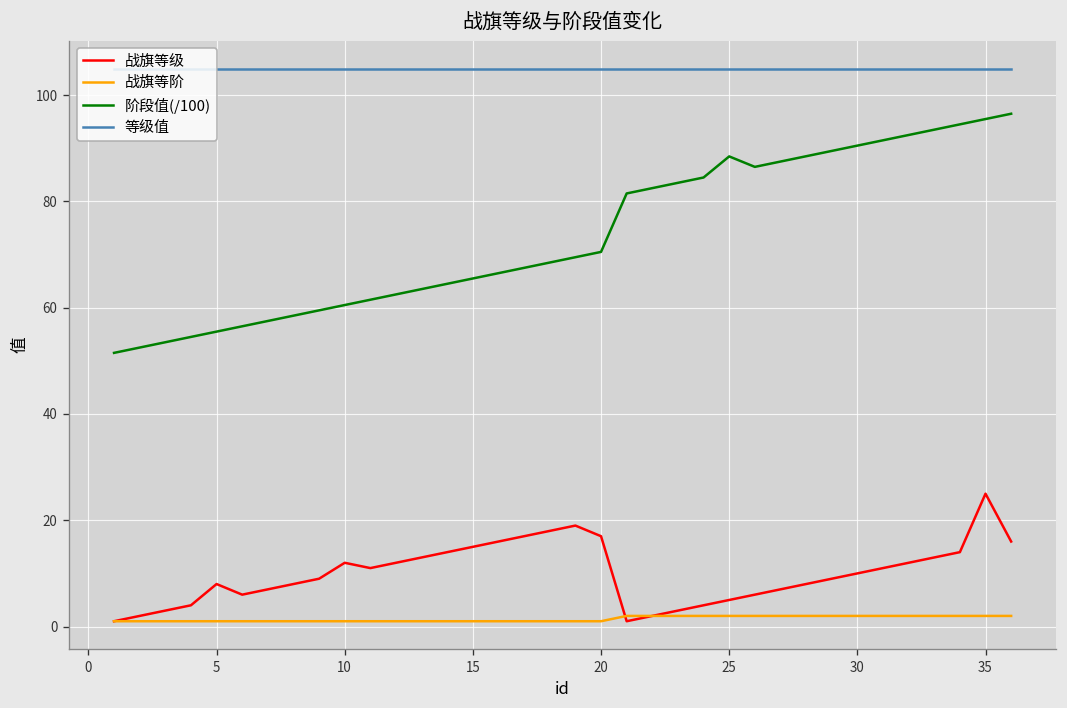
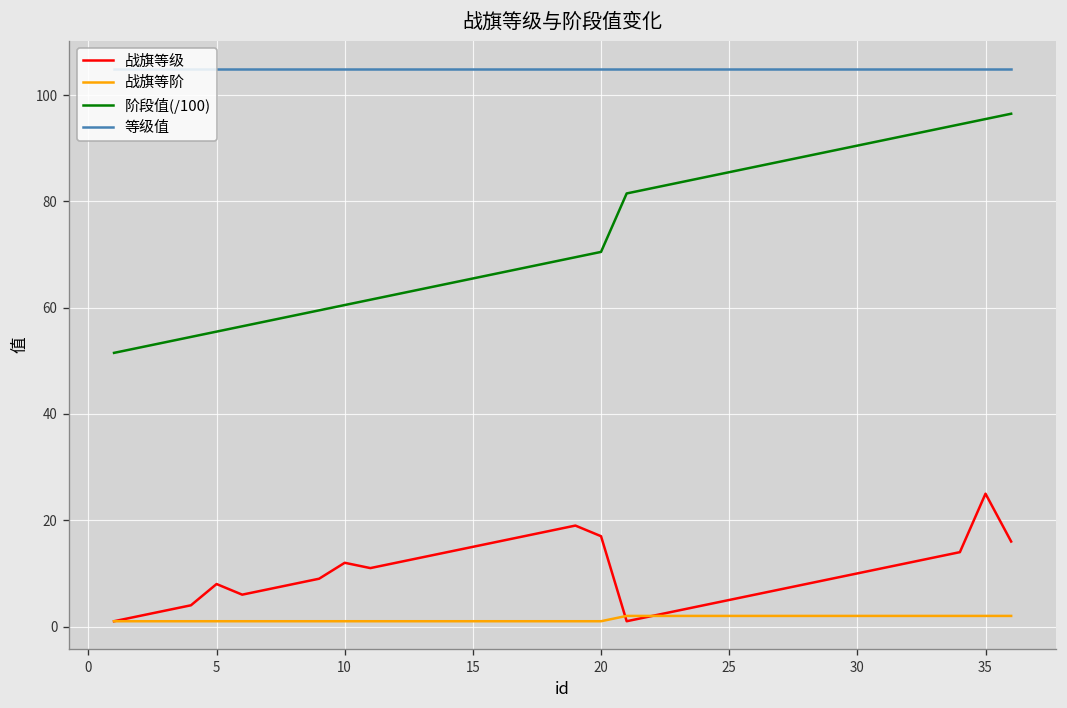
阶段值(/100), 25: 88 -> 86
